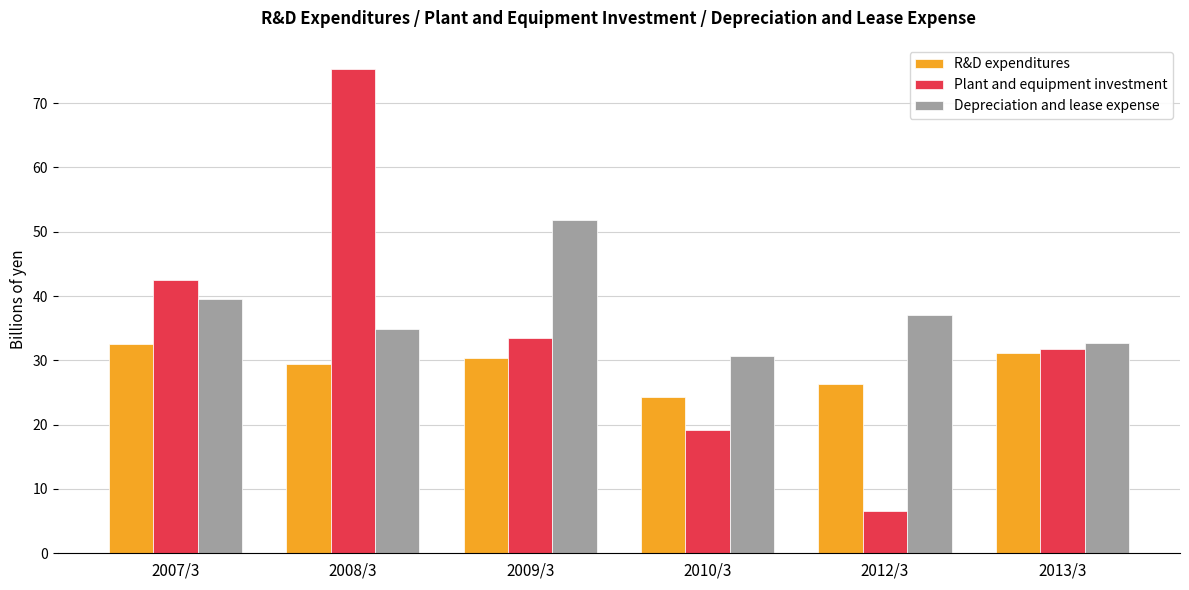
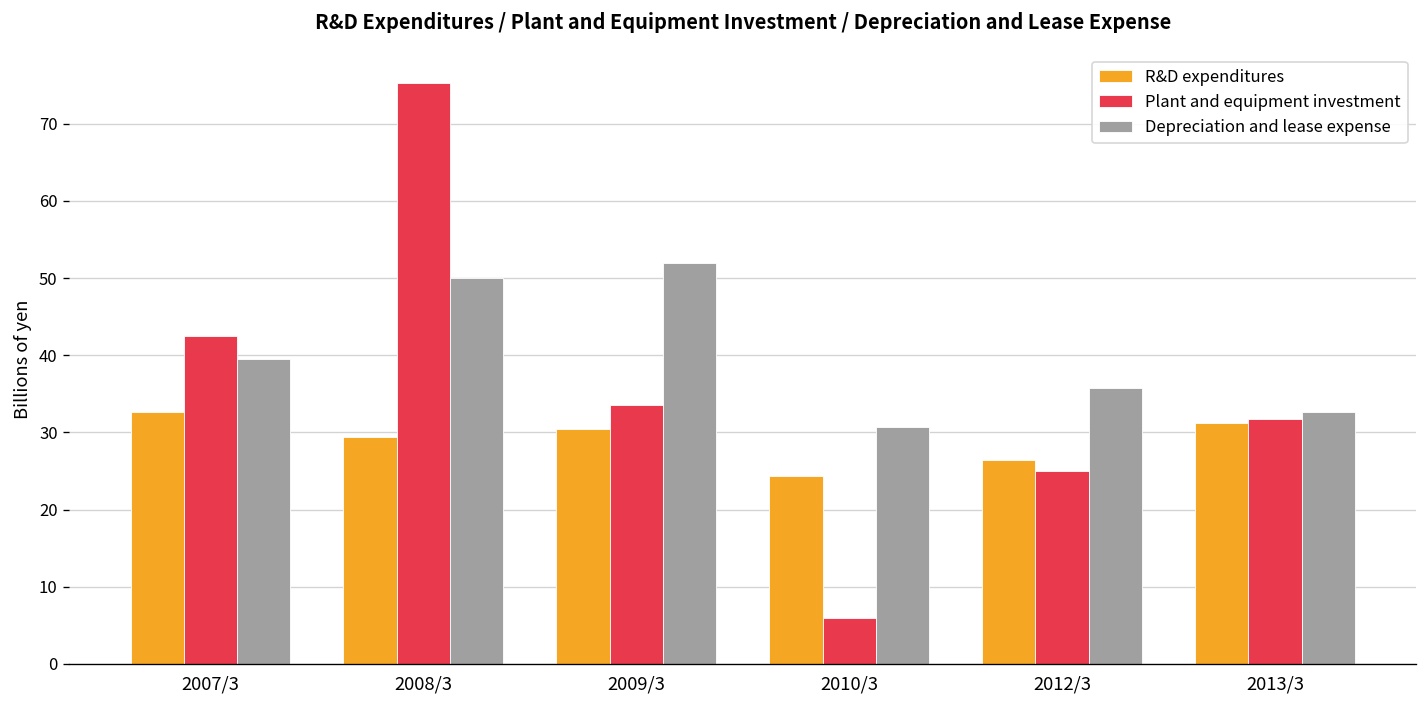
Depreciation and lease expense, 2008/3: 35 -> 50
Plant and equipment investment, 2010/3: 19 -> 6
Plant and equipment investment, 2012/3: 7 -> 25
Depreciation and lease expense, 2012/3: 37 -> 36
